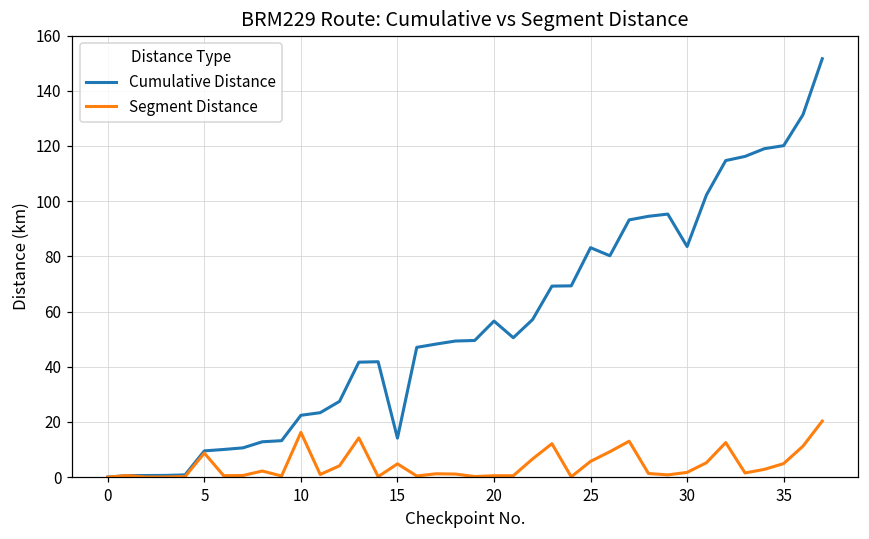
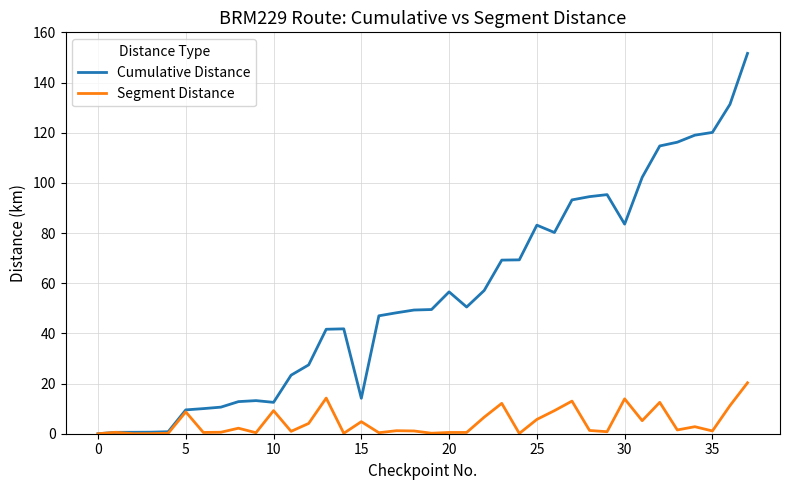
Cumulative Distance, 10: 22 -> 13
Segment Distance, 10: 16 -> 9
Segment Distance, 30: 2 -> 14
Segment Distance, 35: 5 -> 1
